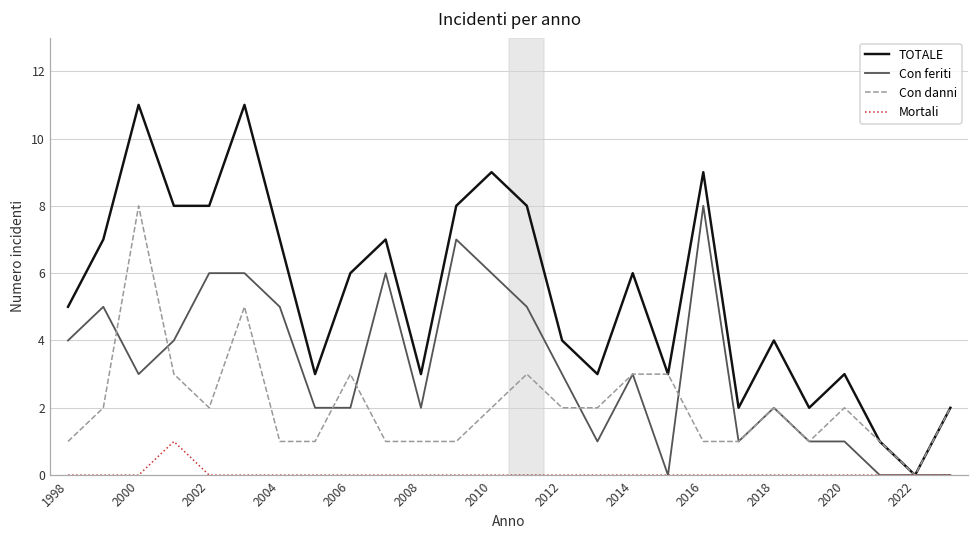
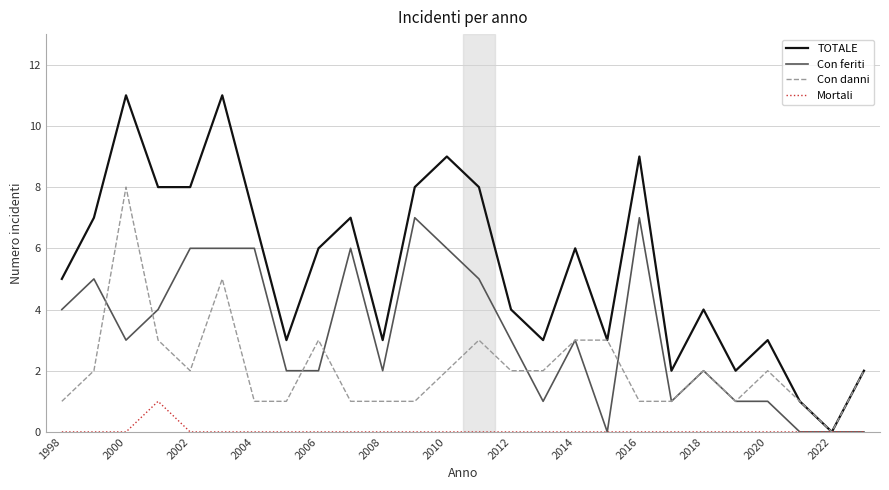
Con feriti, 2004: 5 -> 6
Con feriti, 2016: 8 -> 7
